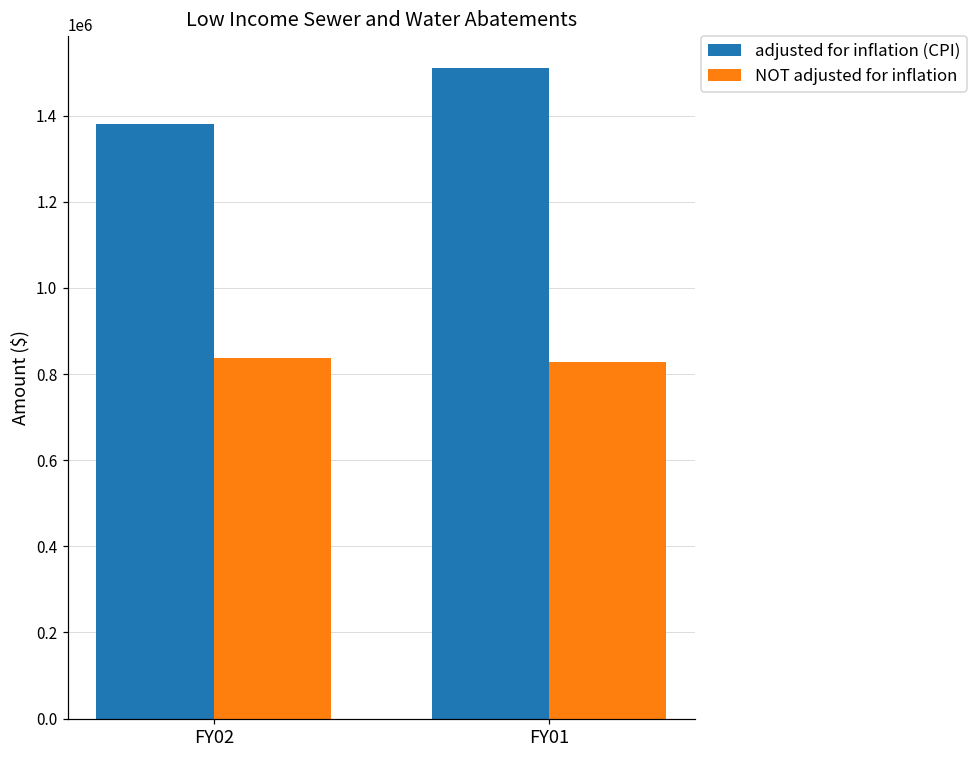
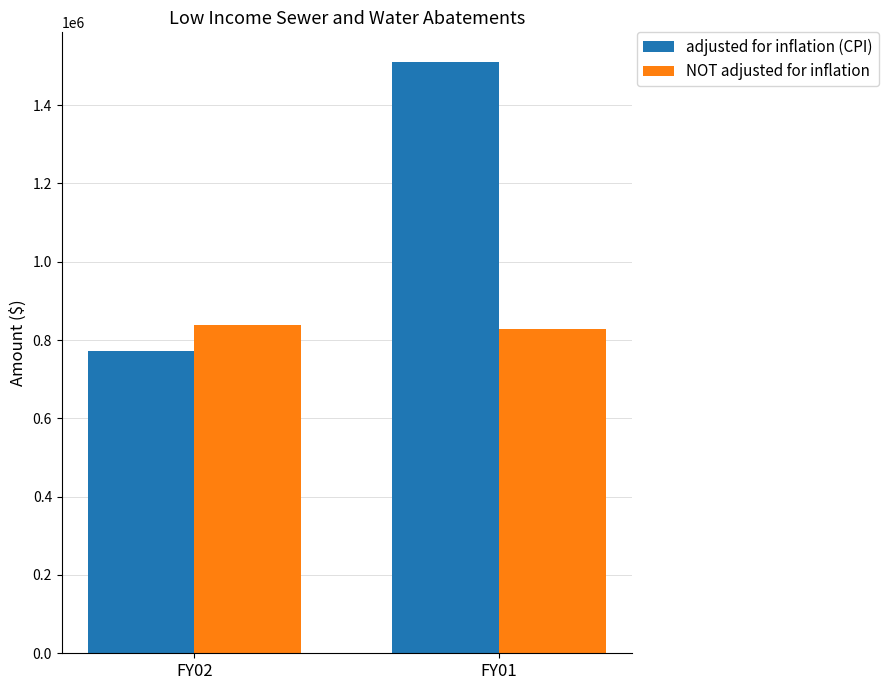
adjusted for inflation (CPI), FY02: 1380000 -> 770000
